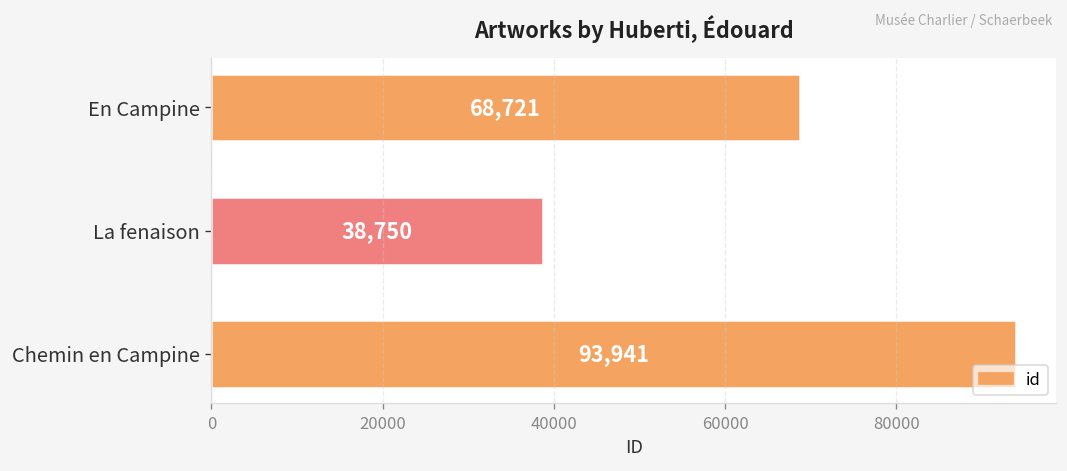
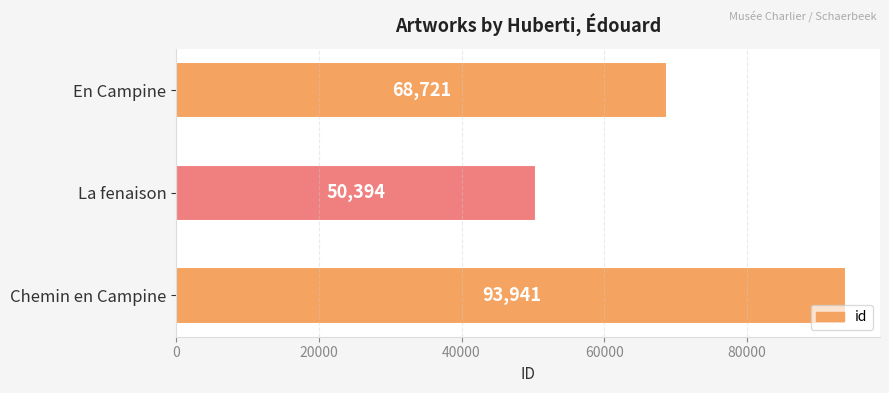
La fenaison: 38,750 -> 50,394
